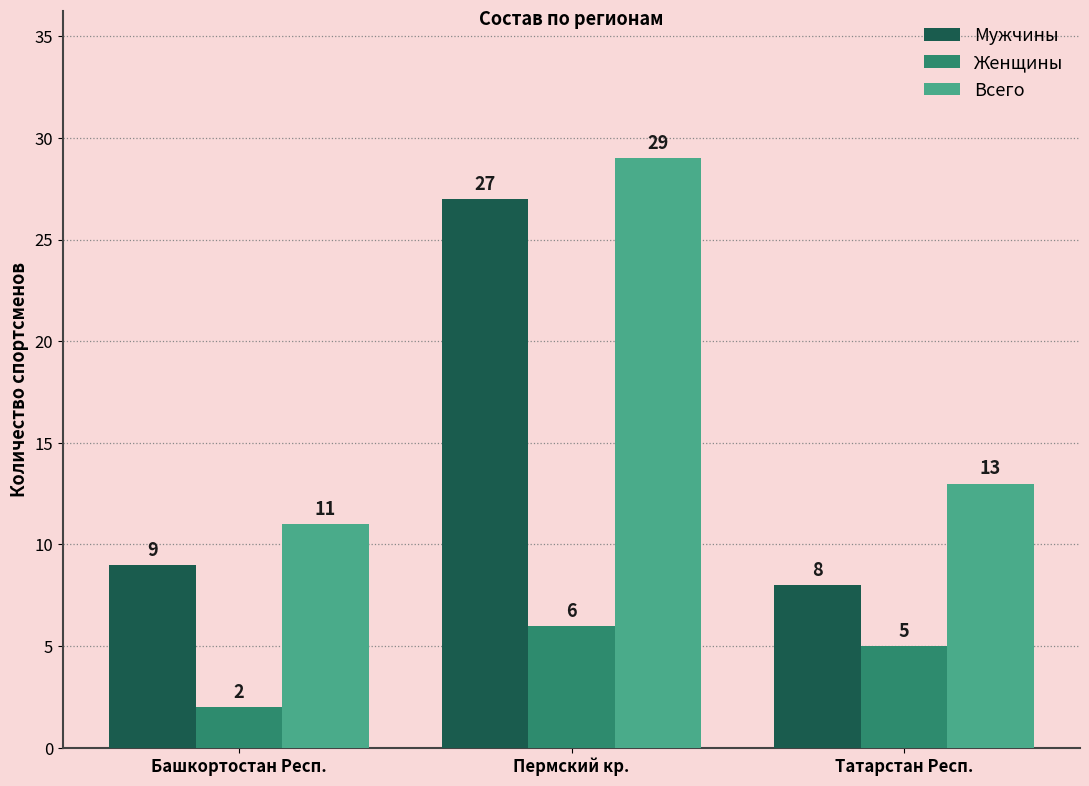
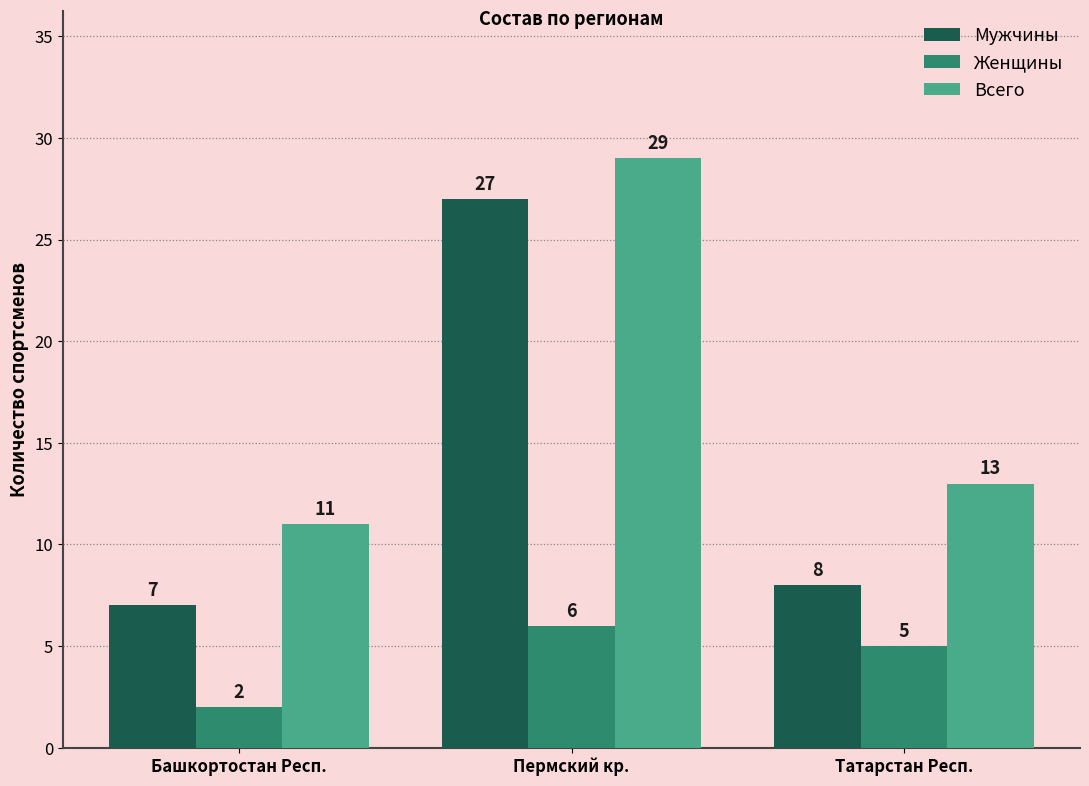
Мужчины, Башкортостан Респ.: 9 -> 7
